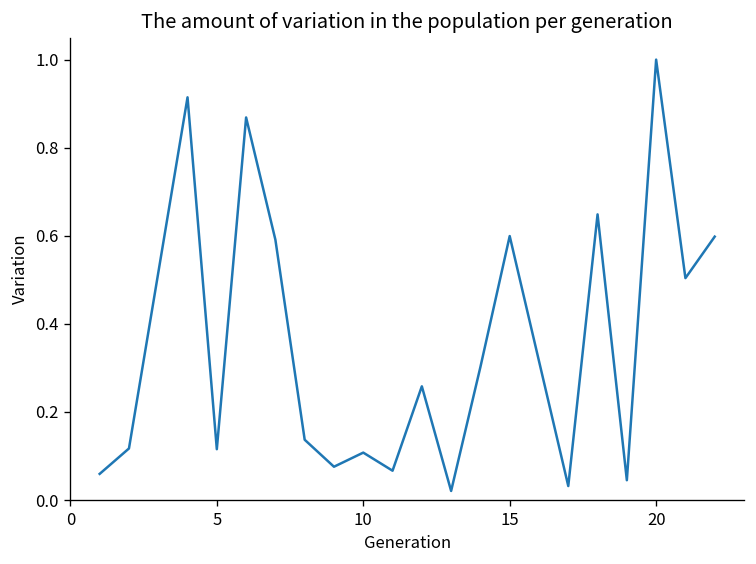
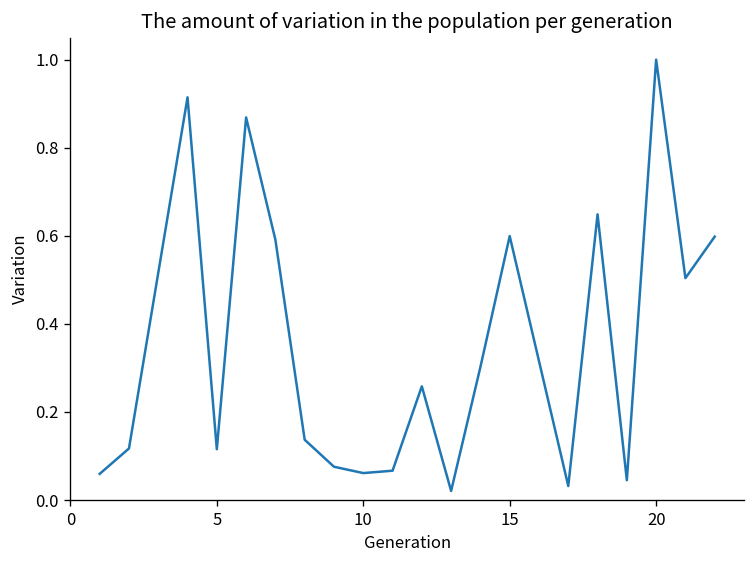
10: 0.11 -> 0.06
